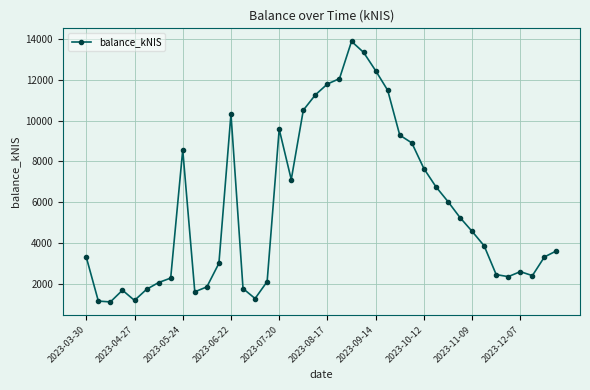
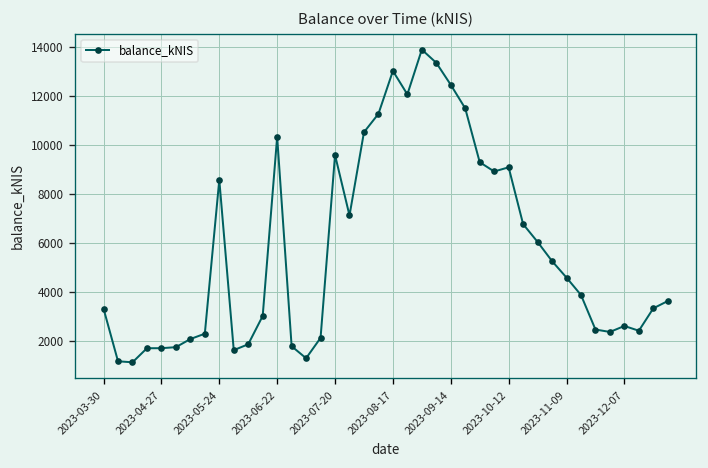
2023-04-27: 1200 -> 1700
2023-08-17: 11800 -> 13000
2023-10-12: 7700 -> 9100
